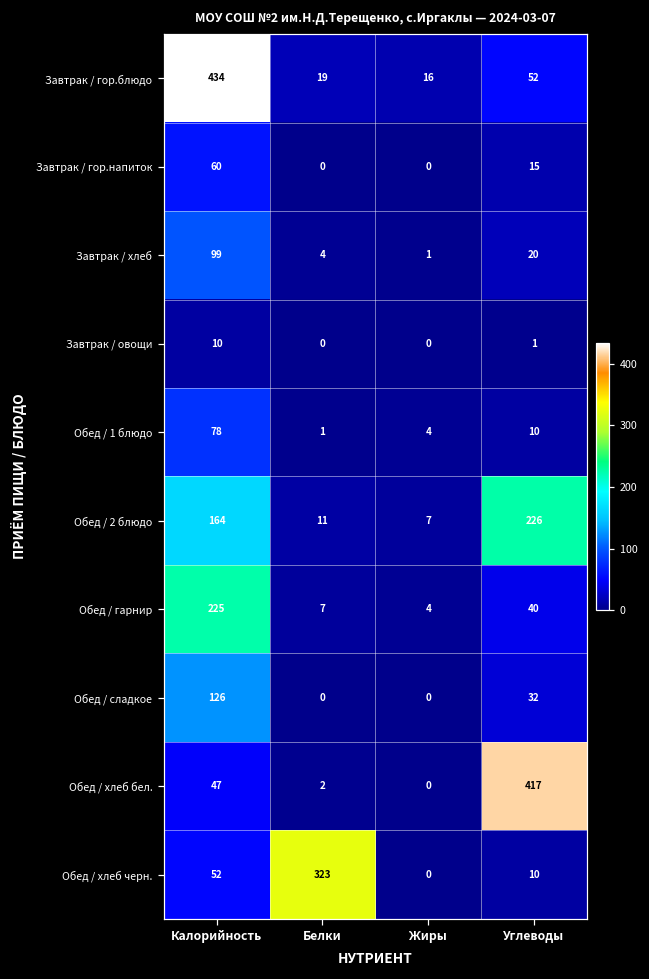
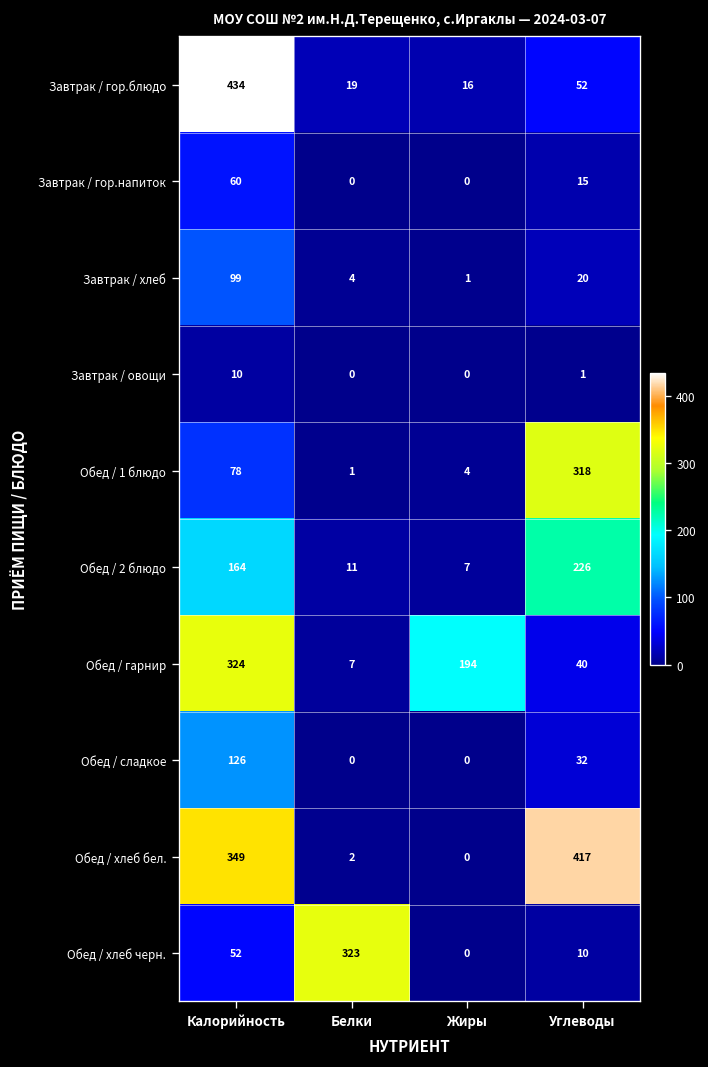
Обед / 1 блюдо, Углеводы: 10 -> 318
Обед / гарнир, Калорийность: 225 -> 324
Обед / гарнир, Жиры: 4 -> 194
Обед / хлеб бел., Калорийность: 47 -> 349
